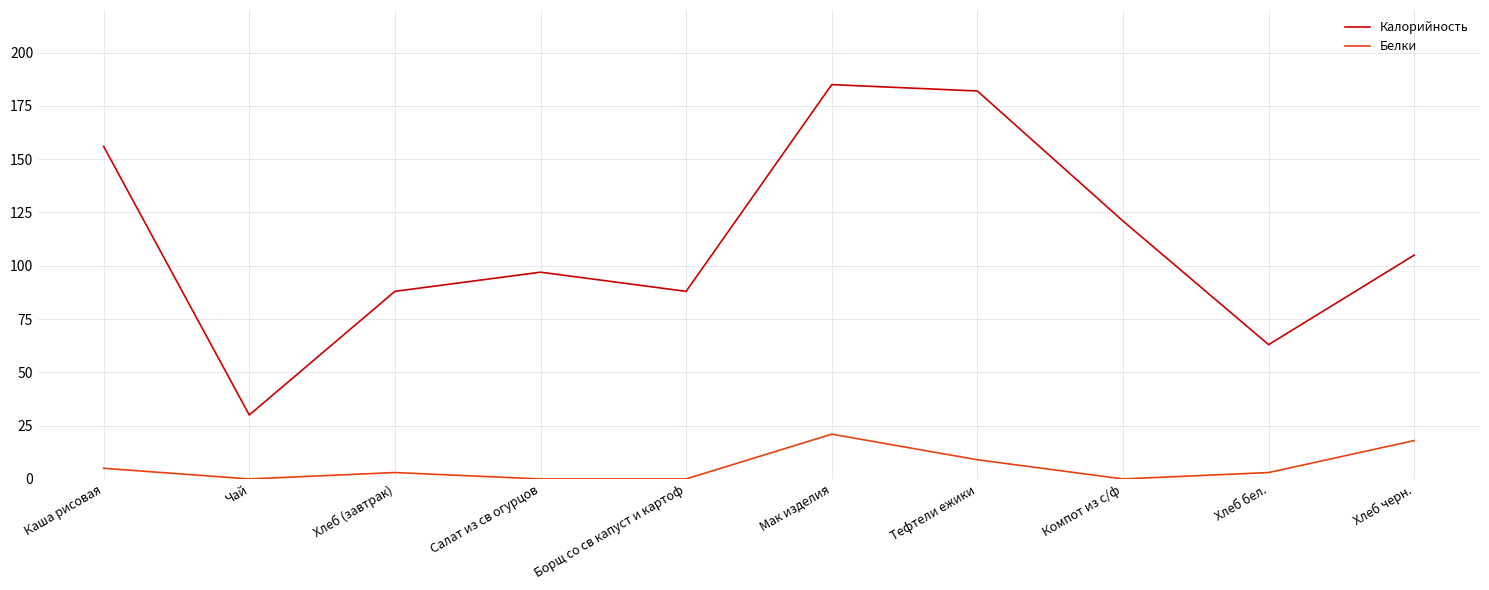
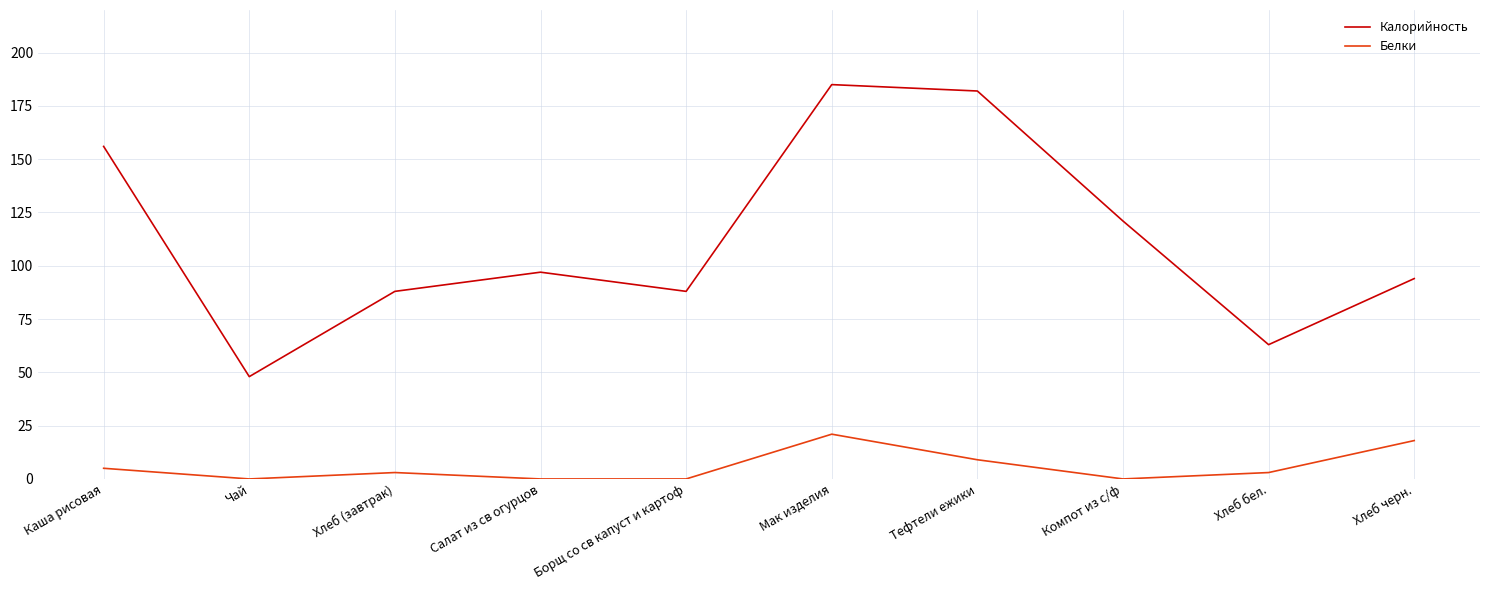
Калорийность, Чай: 30 -> 48
Калорийность, Хлеб черн.: 105 -> 94
